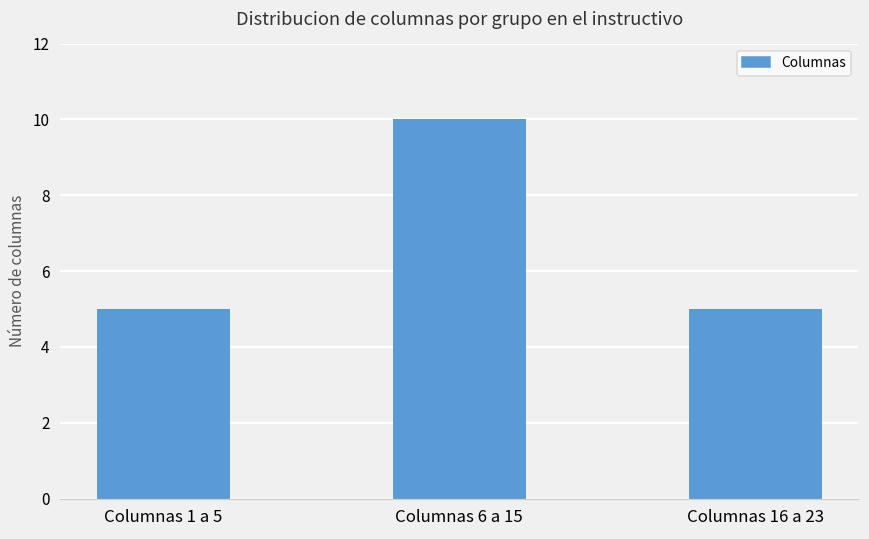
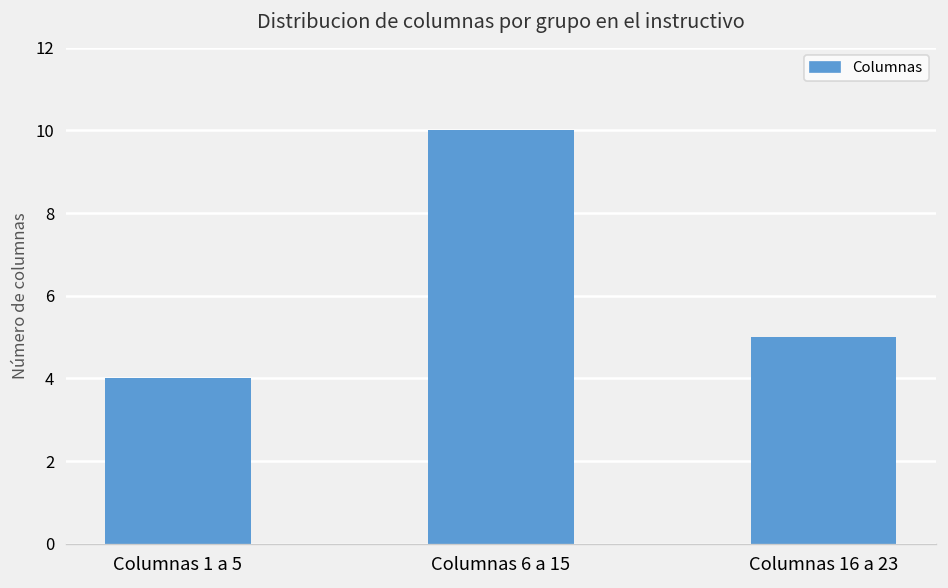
Columnas 1 a 5: 5 -> 4
